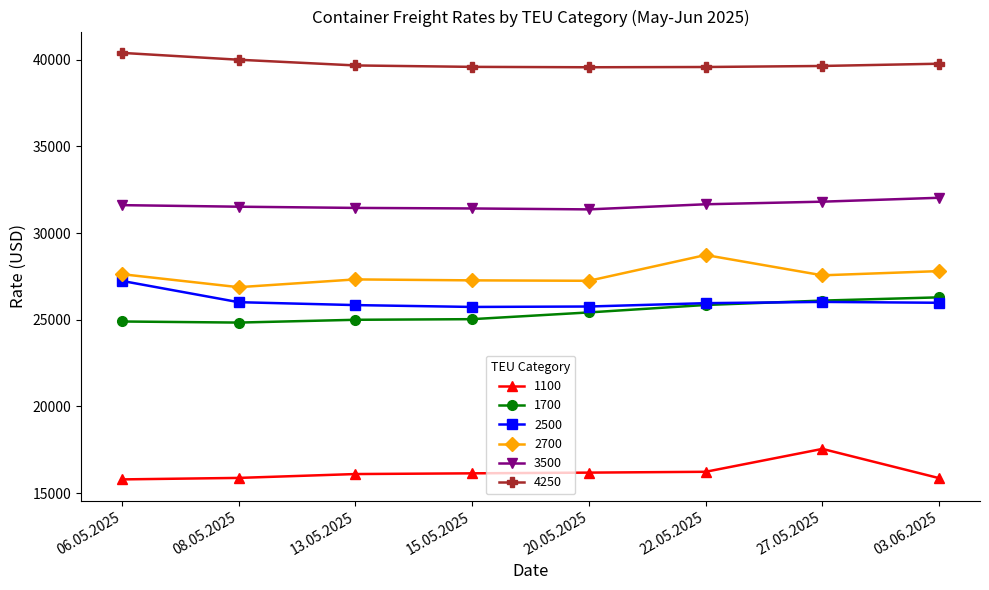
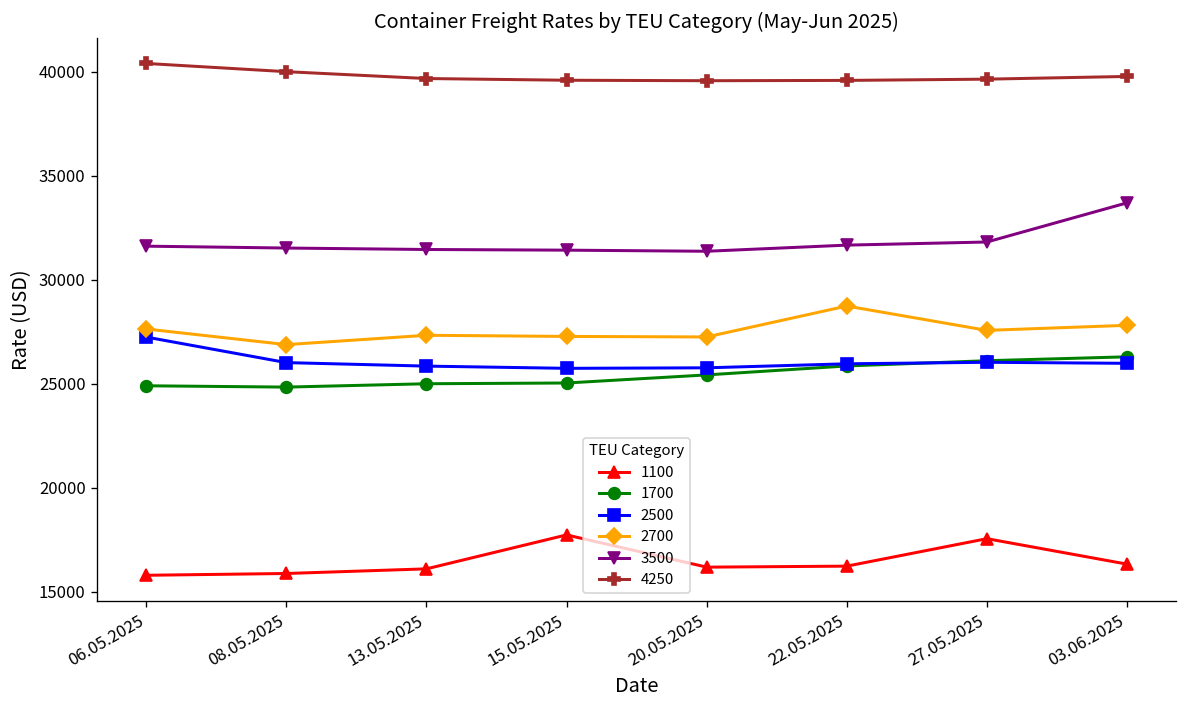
1100, 15.05.2025: 16100 -> 17700
1100, 03.06.2025: 15900 -> 16300
3500, 03.06.2025: 32000 -> 33700
